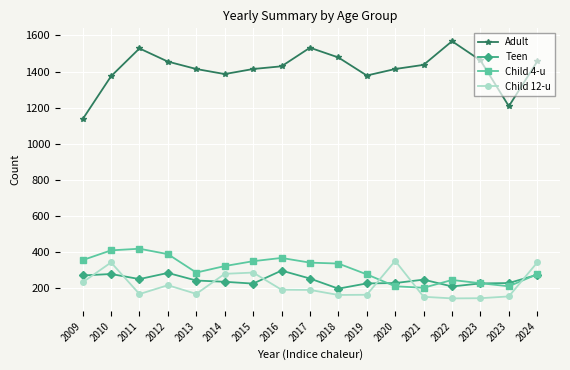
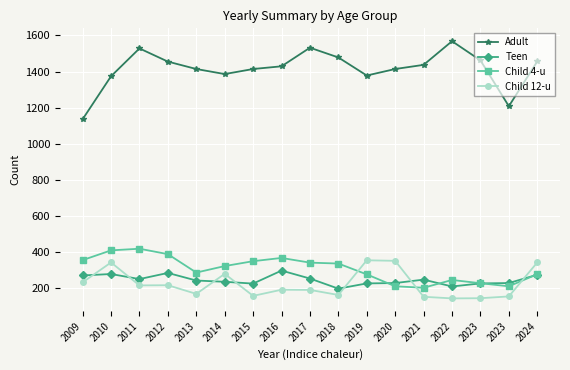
Child 12-u, 2011: 170 -> 220
Child 12-u, 2015: 290 -> 160
Child 12-u, 2019: 160 -> 360
